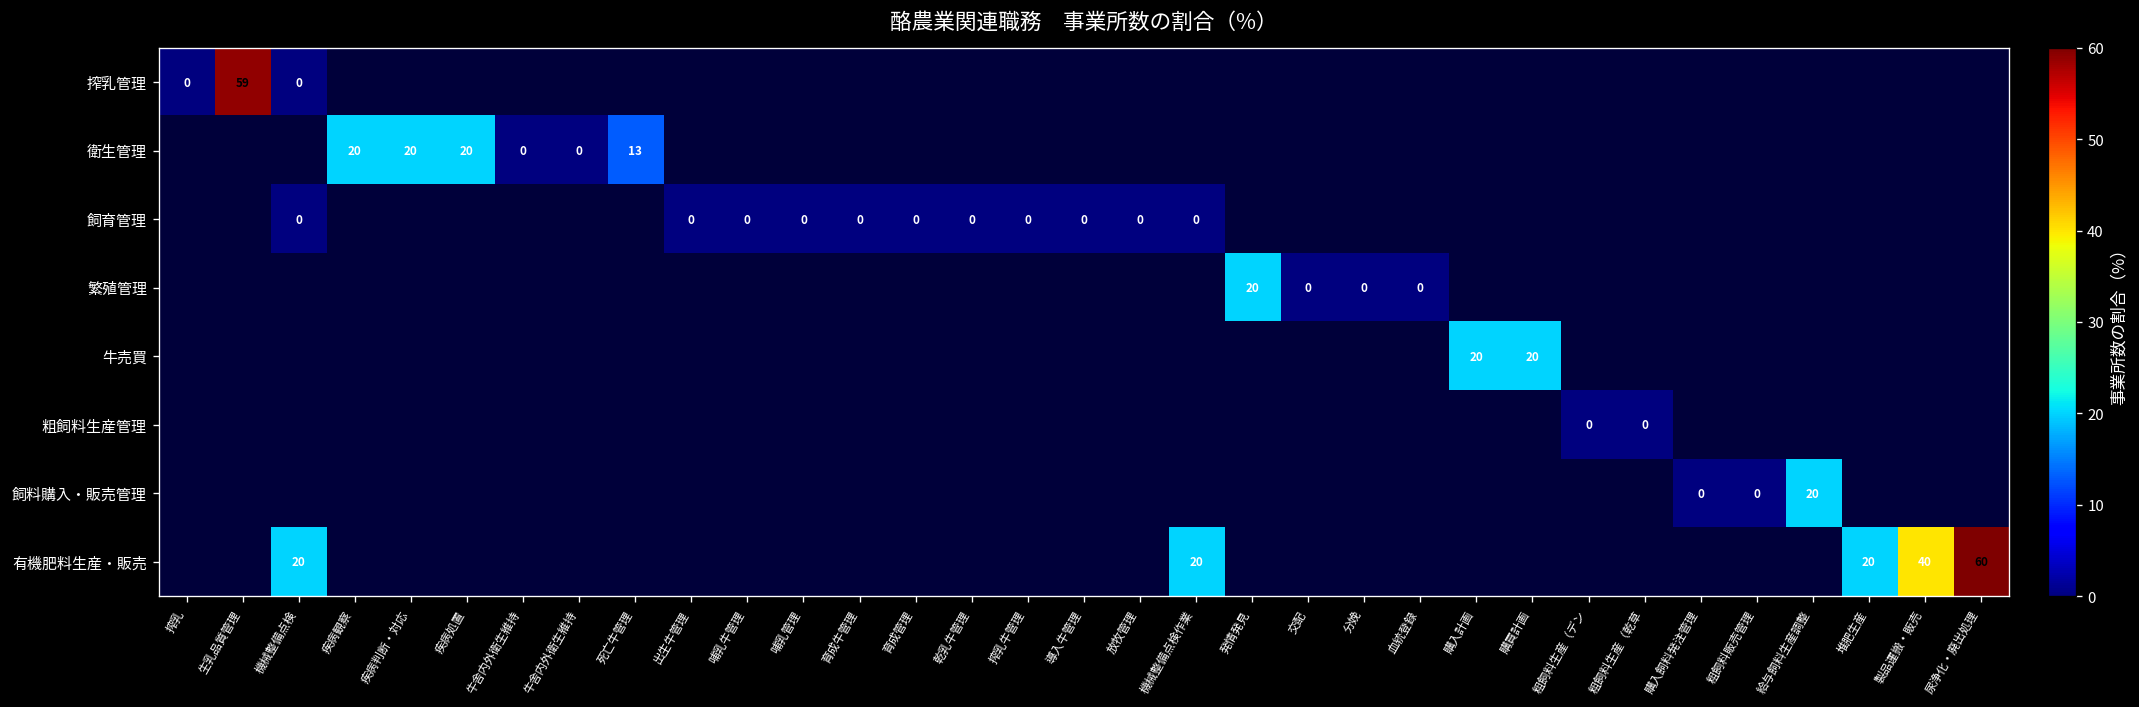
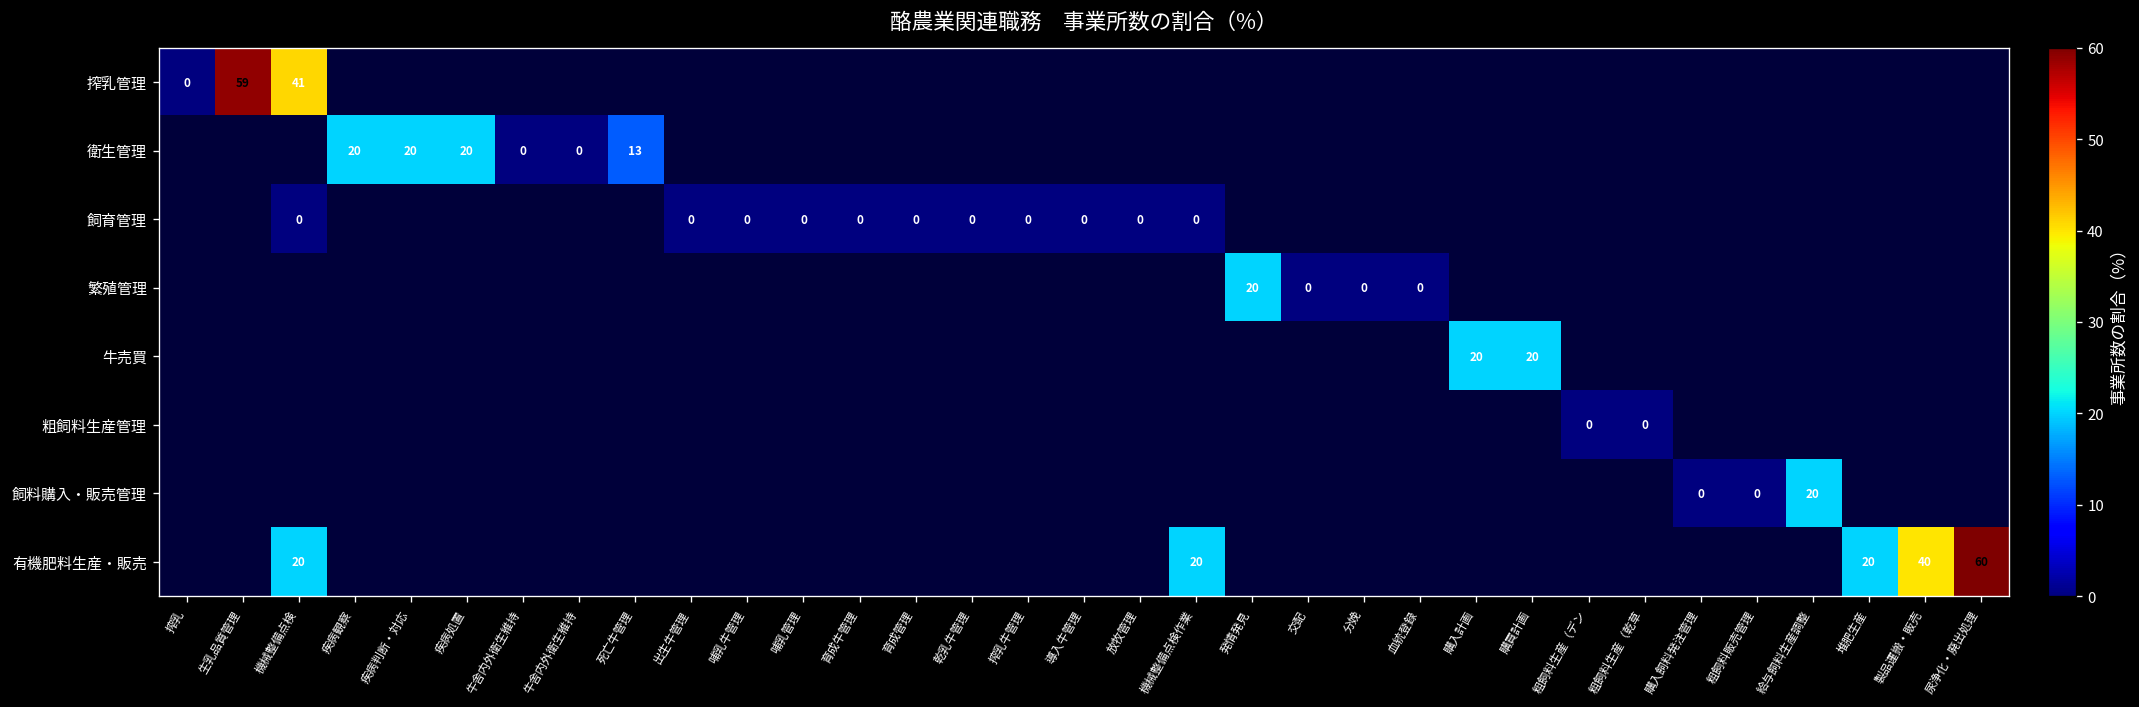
搾乳管理, 機械整備点検: 0 -> 41
